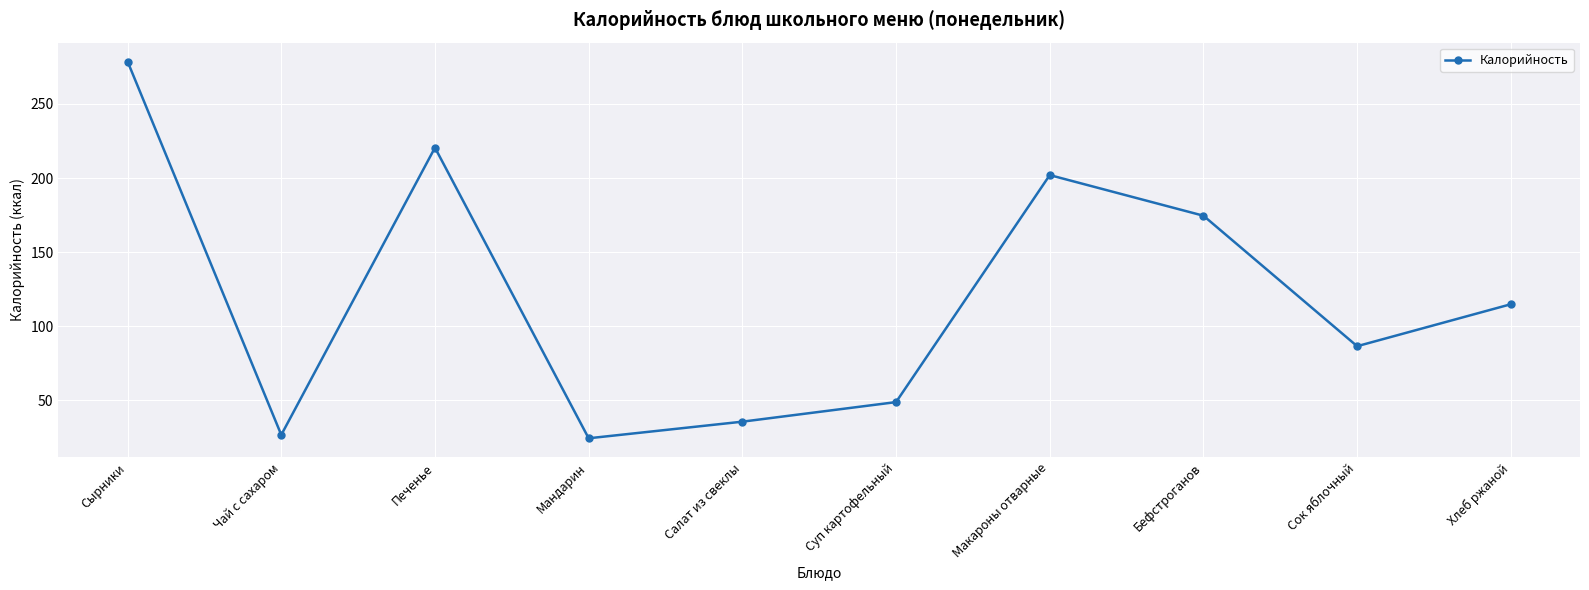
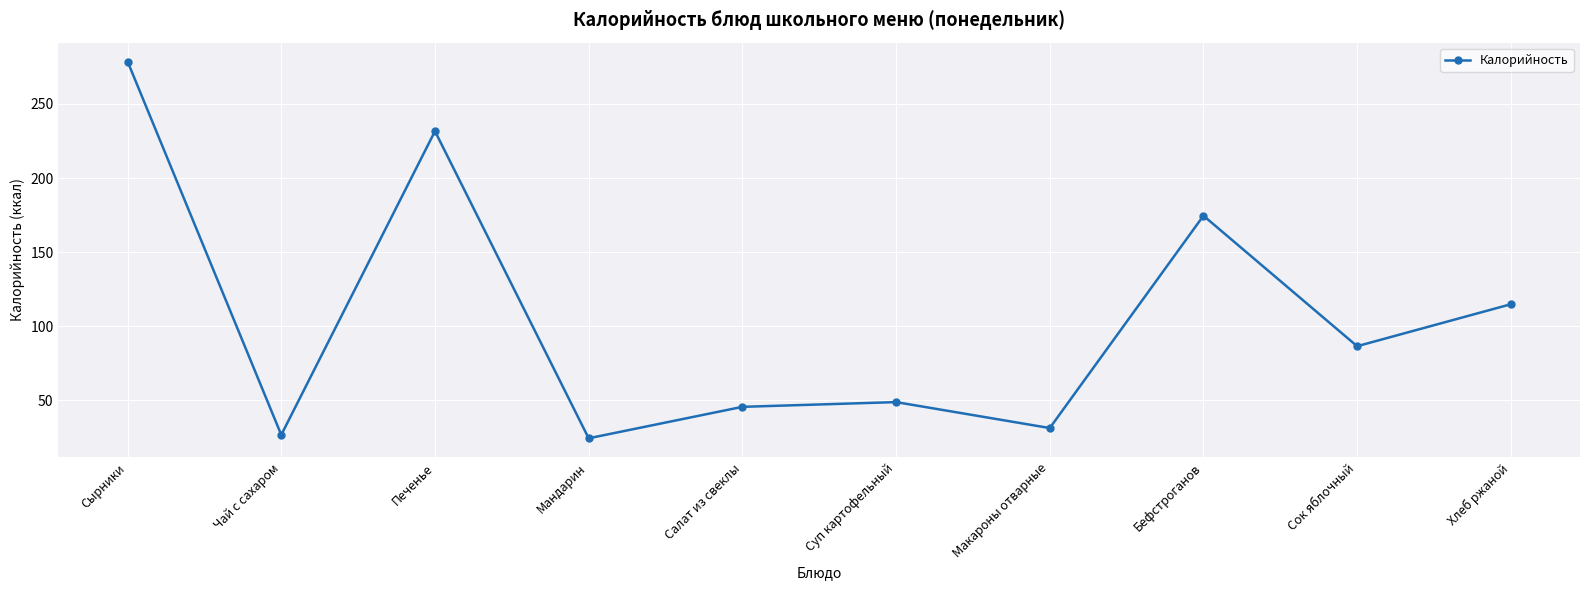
Печенье: 221 -> 232
Салат из свеклы: 36 -> 46
Макароны отварные: 202 -> 31
